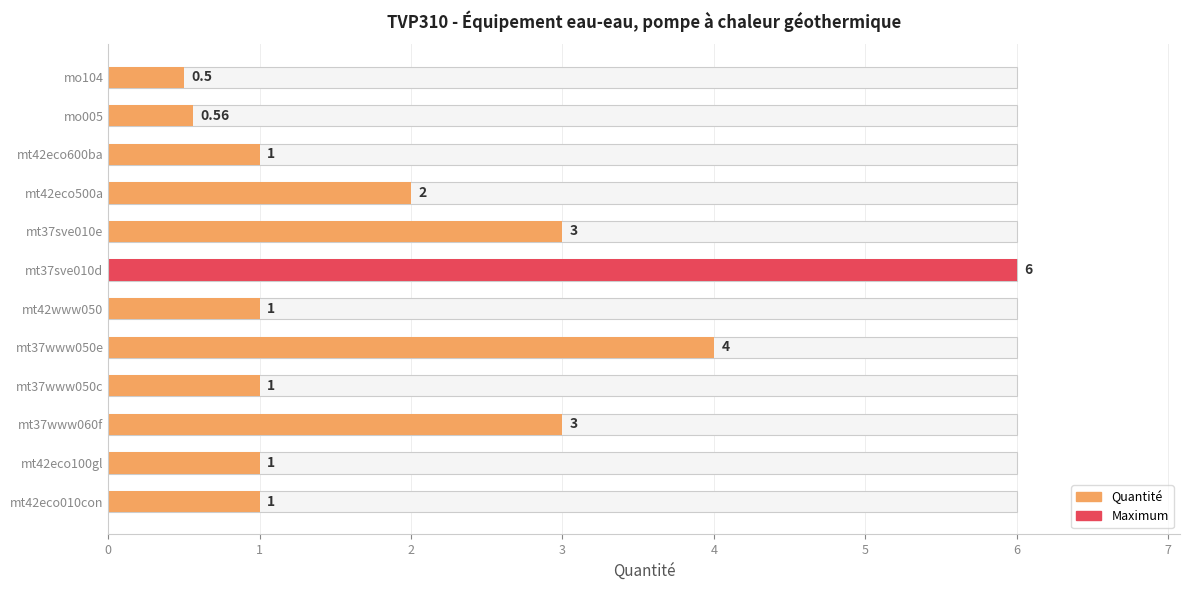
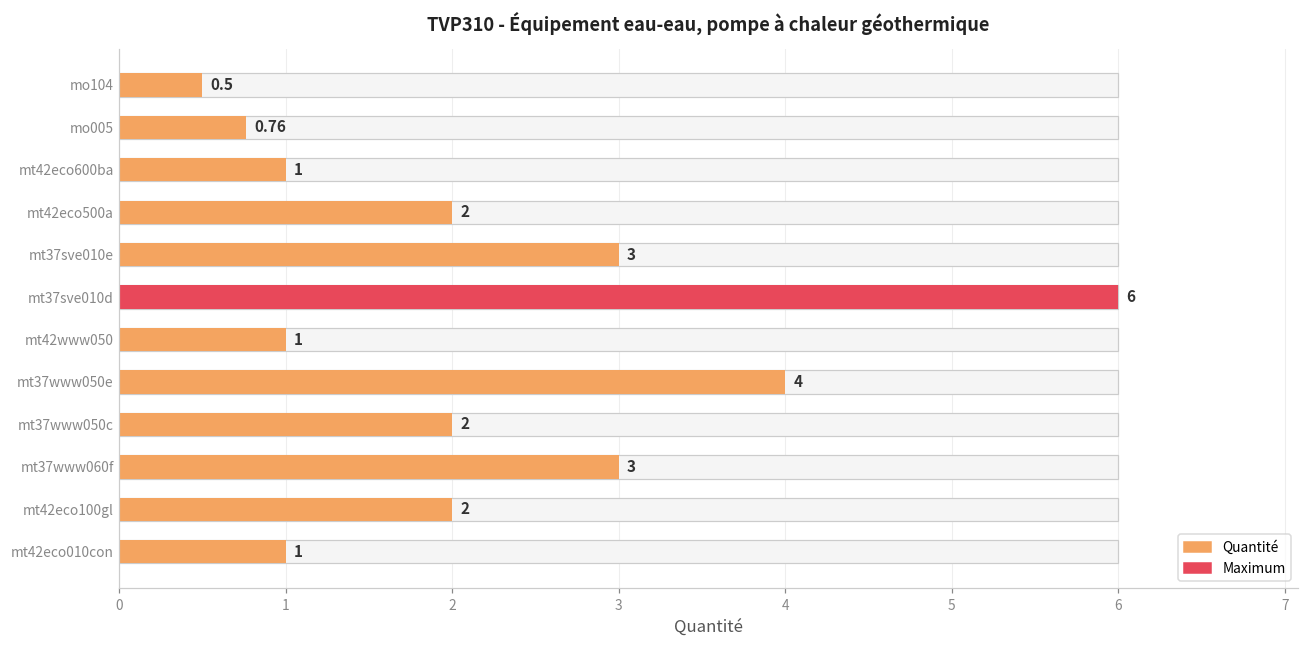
Quantité, mo005: 0.56 -> 0.76
Quantité, mt37www050c: 1 -> 2
Quantité, mt42eco100gl: 1 -> 2
